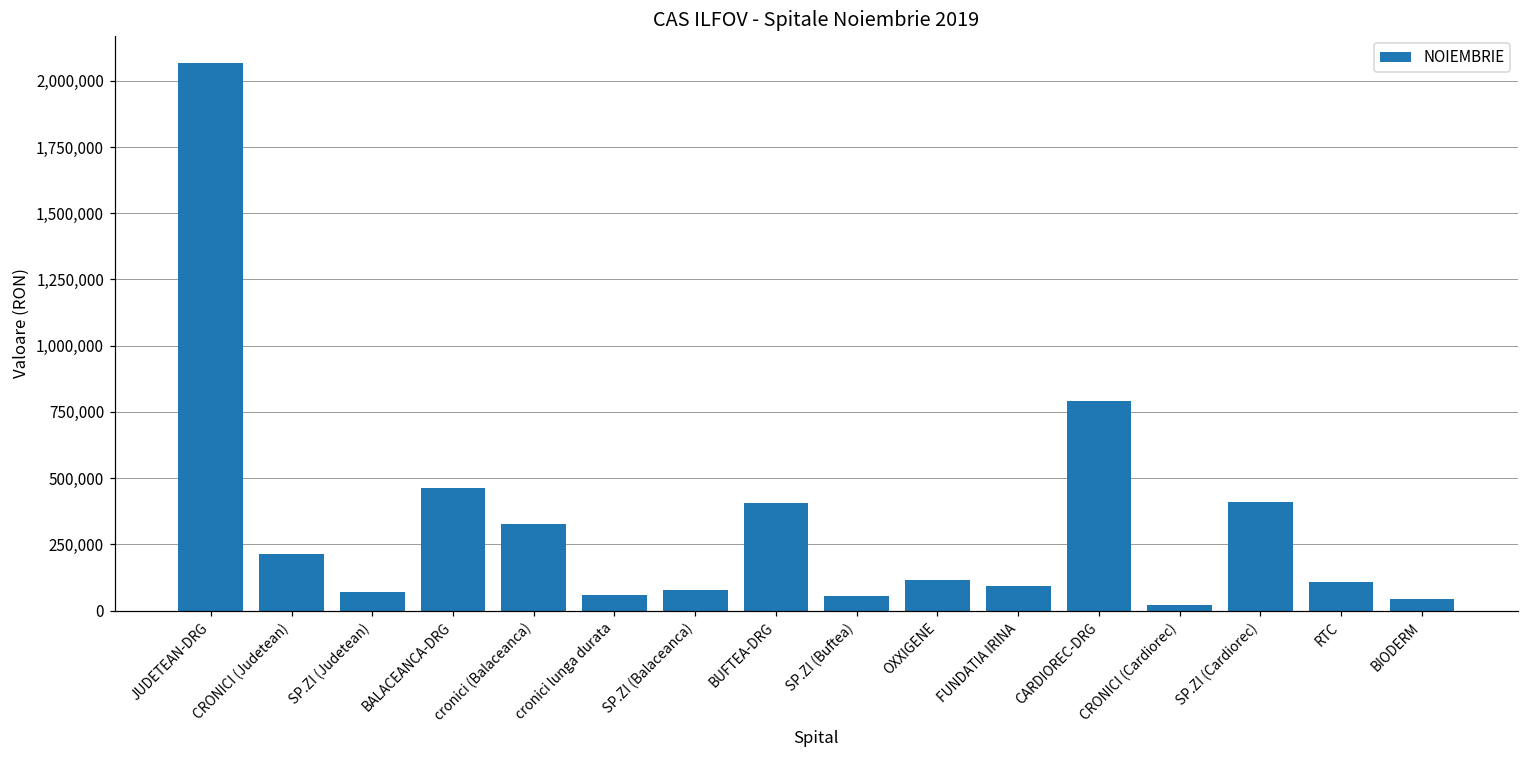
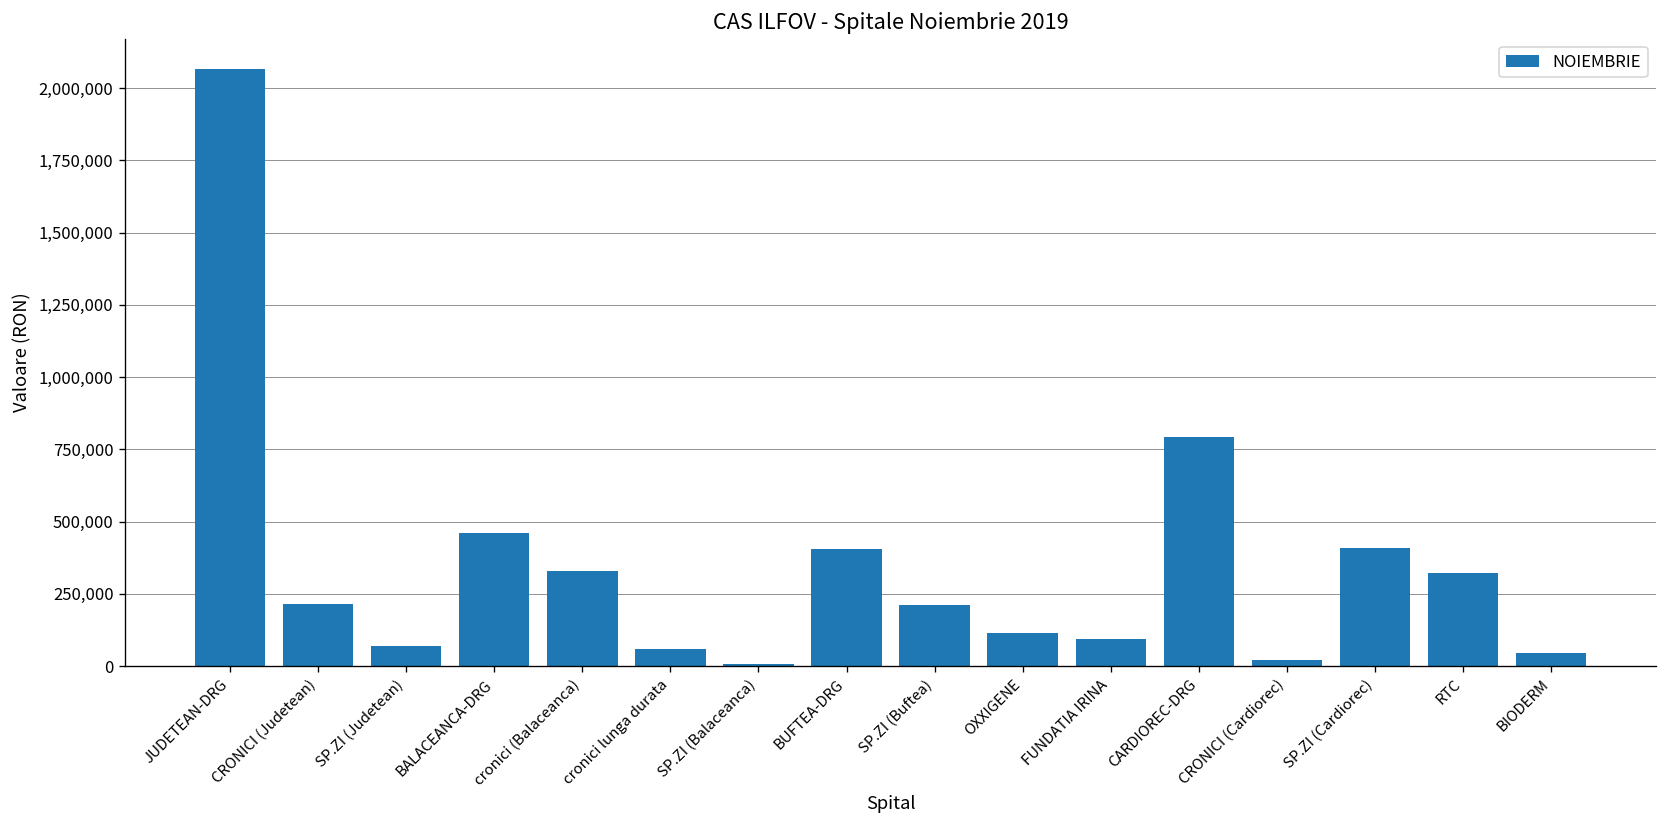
SP.ZI (Balaceanca): 80,000 -> 10,000
SP.ZI (Buftea): 50,000 -> 210,000
RTC: 110,000 -> 320,000
